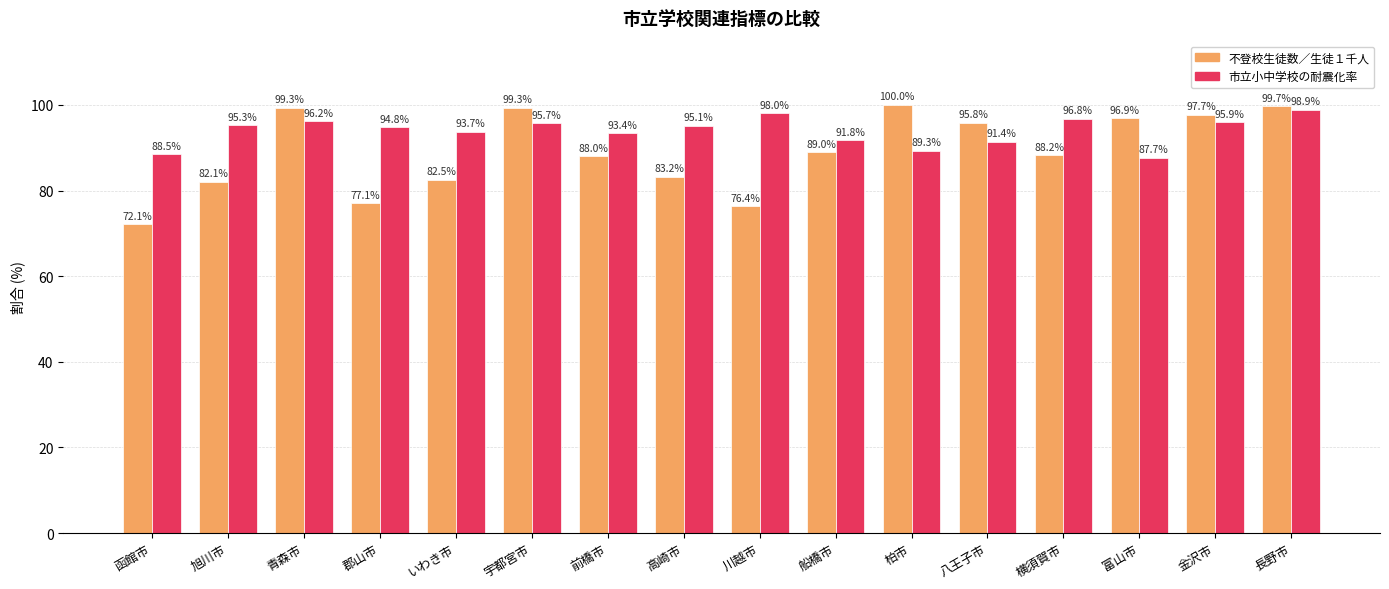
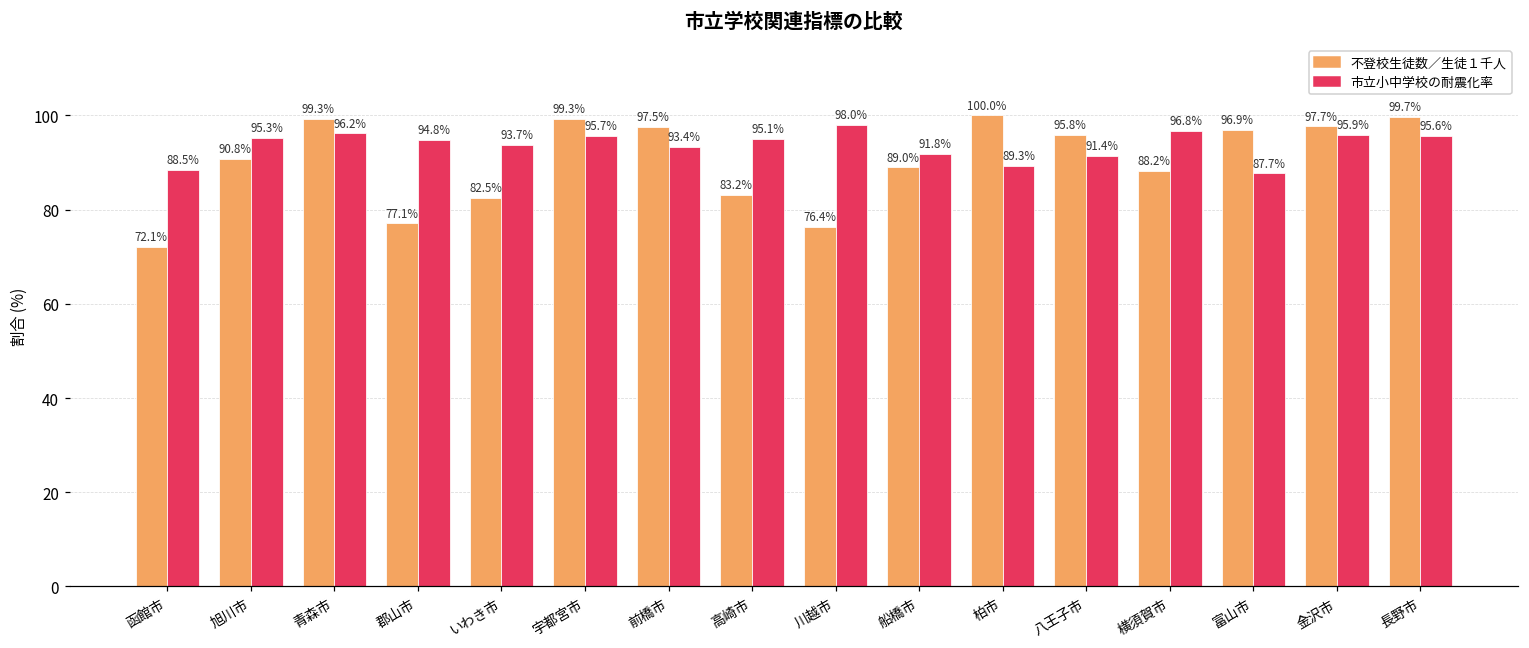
不登校生徒数／生徒１千人, 旭川市: 82.1% -> 90.8%
不登校生徒数／生徒１千人, 前橋市: 88.0% -> 97.5%
市立小中学校の耐震化率, 長野市: 98.9% -> 95.6%
